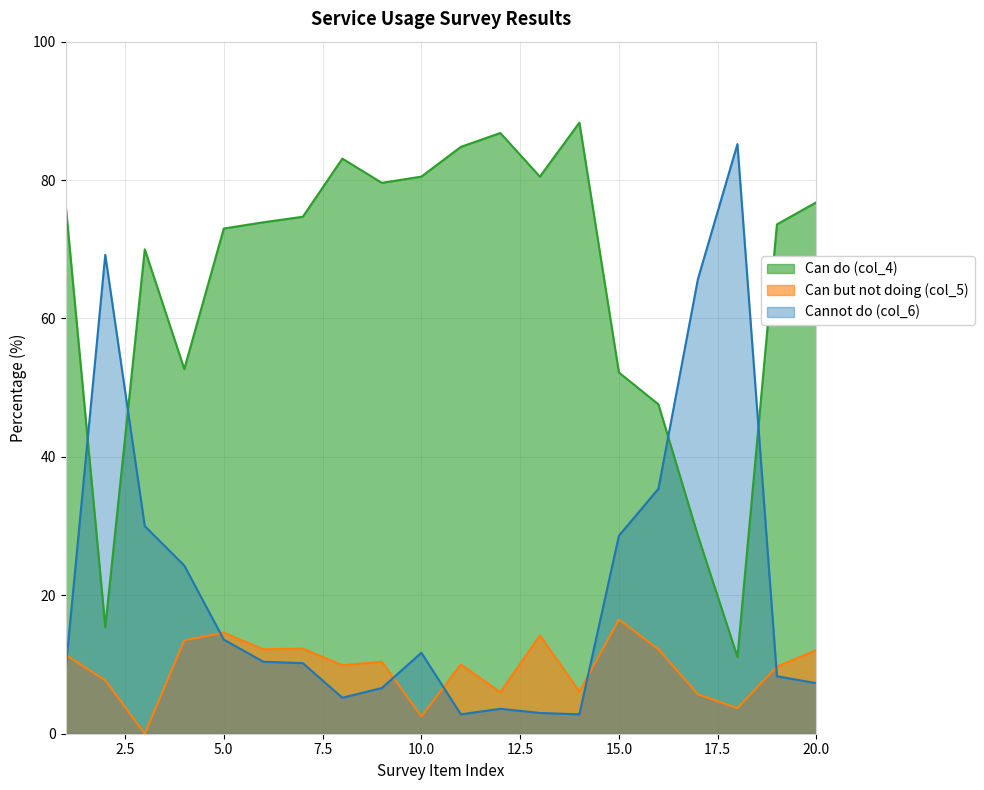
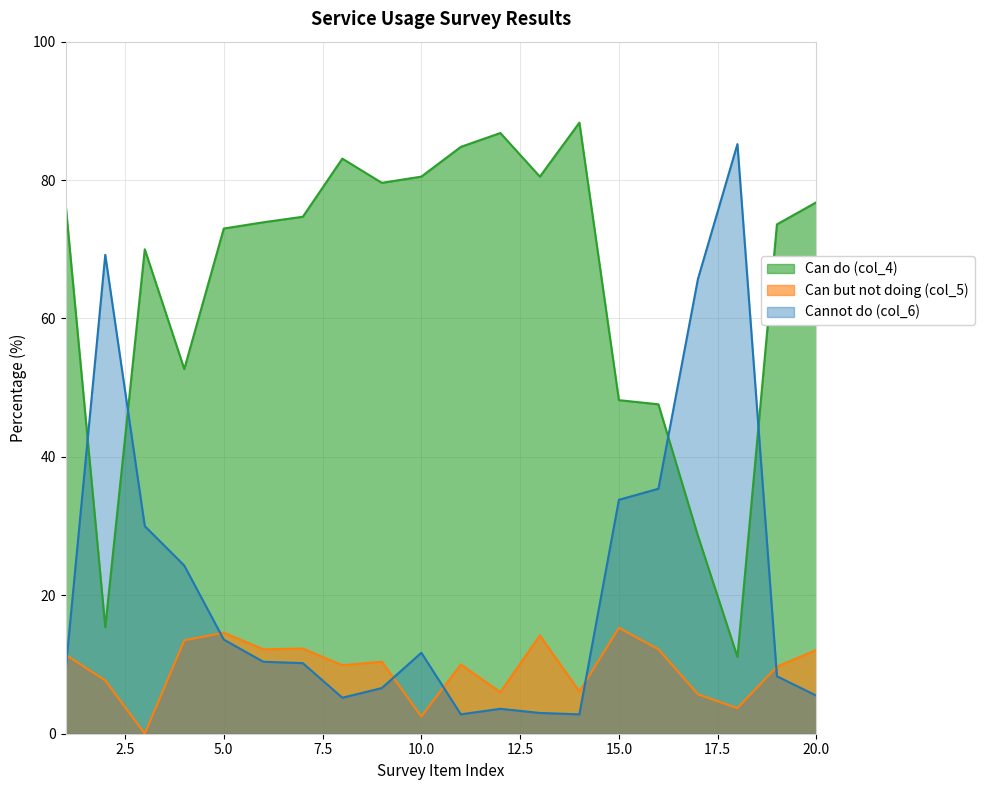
Can do (col_4), 15.0: 52 -> 48
Can but not doing (col_5), 15.0: 17 -> 15
Cannot do (col_6), 15.0: 29 -> 34
Cannot do (col_6), 20.0: 7 -> 6
